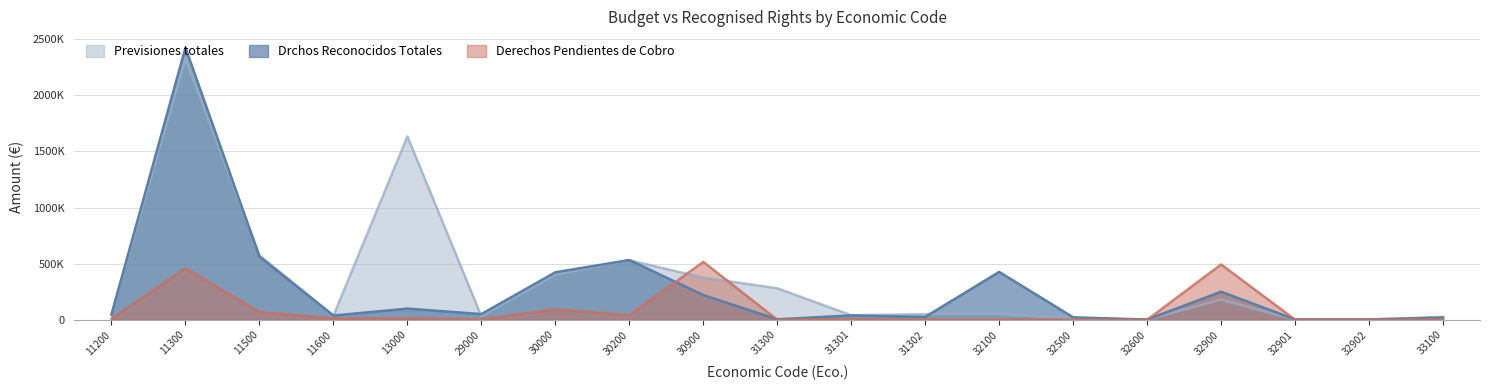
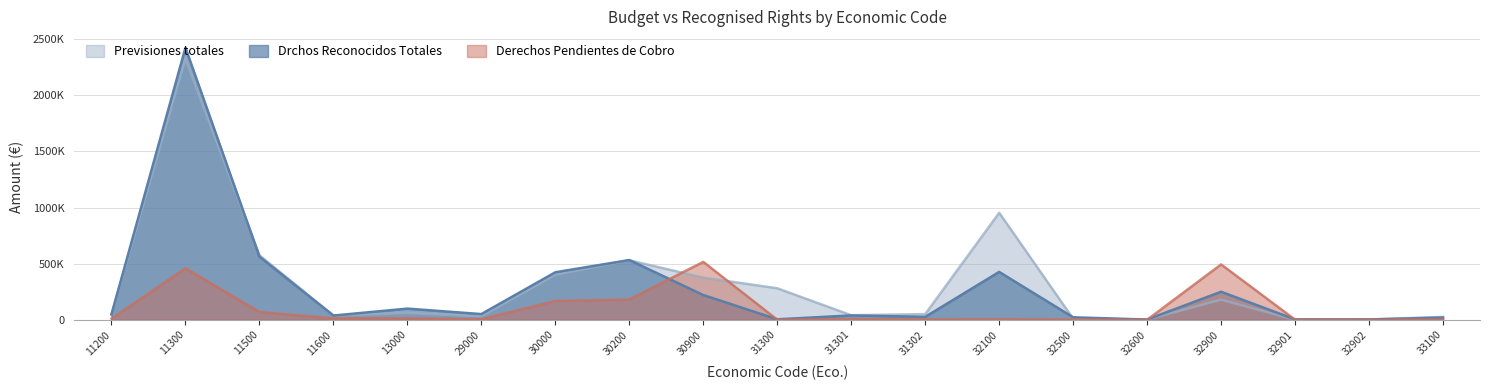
Previsiones totales, 13000: 1630000 -> 60000
Derechos Pendientes de Cobro, 30000: 90000 -> 170000
Derechos Pendientes de Cobro, 30200: 40000 -> 180000
Previsiones totales, 32100: 50000 -> 950000
